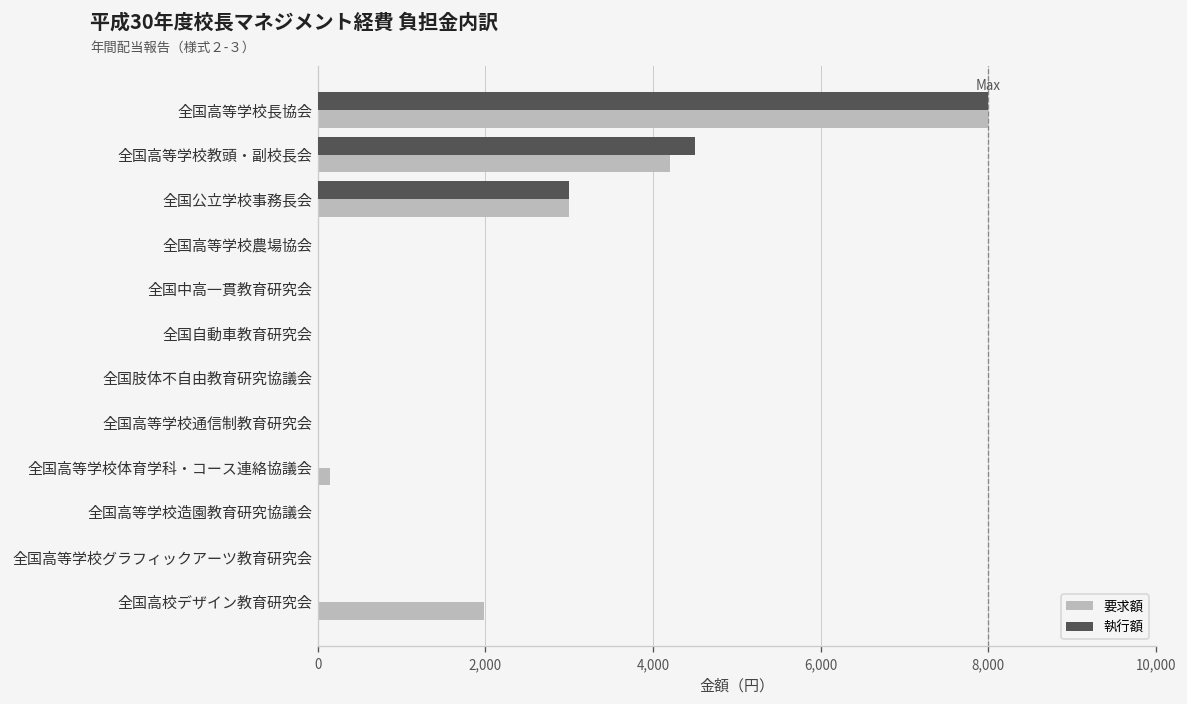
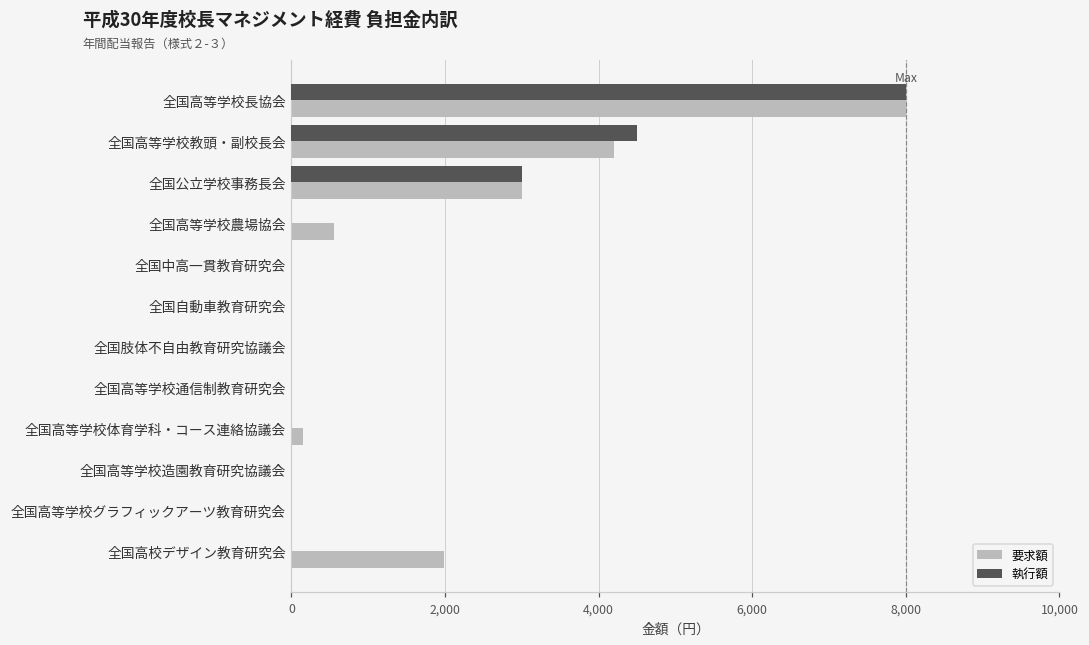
要求額, 全国高等学校農場協会: 0 -> 600
